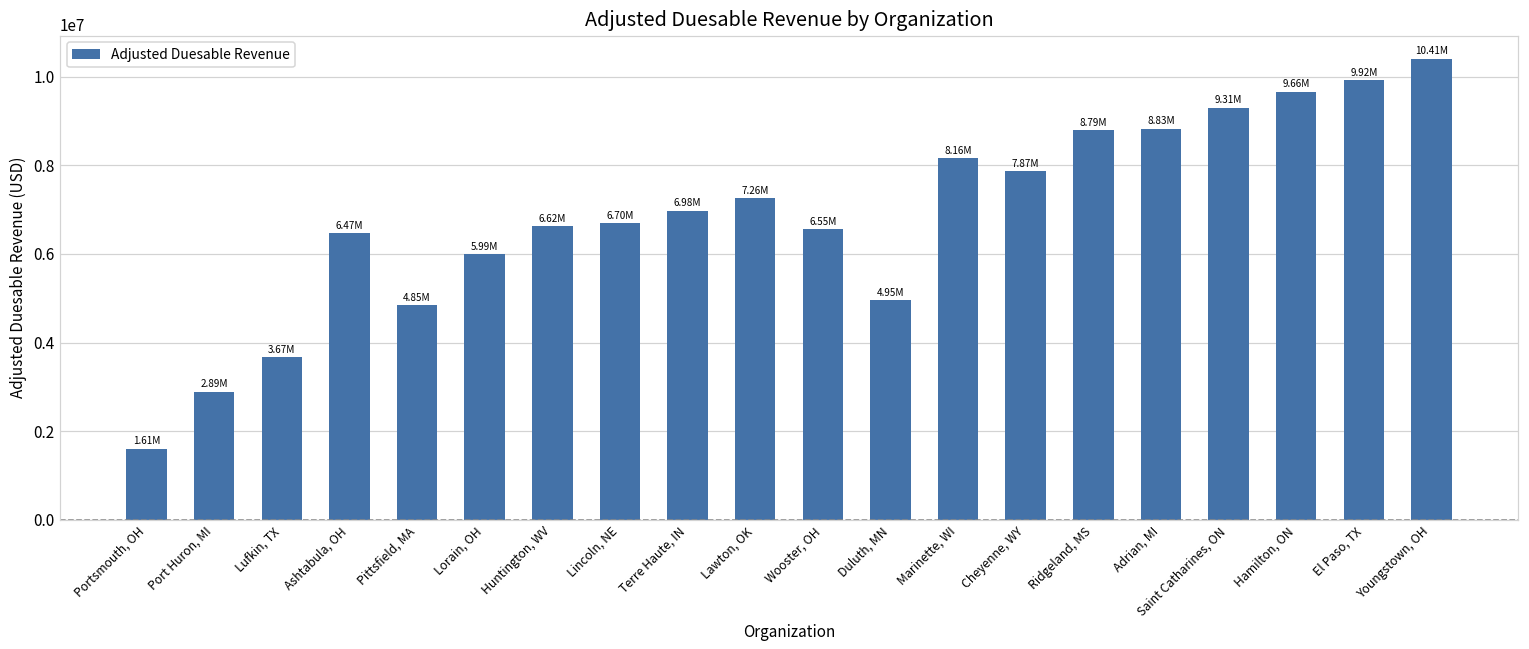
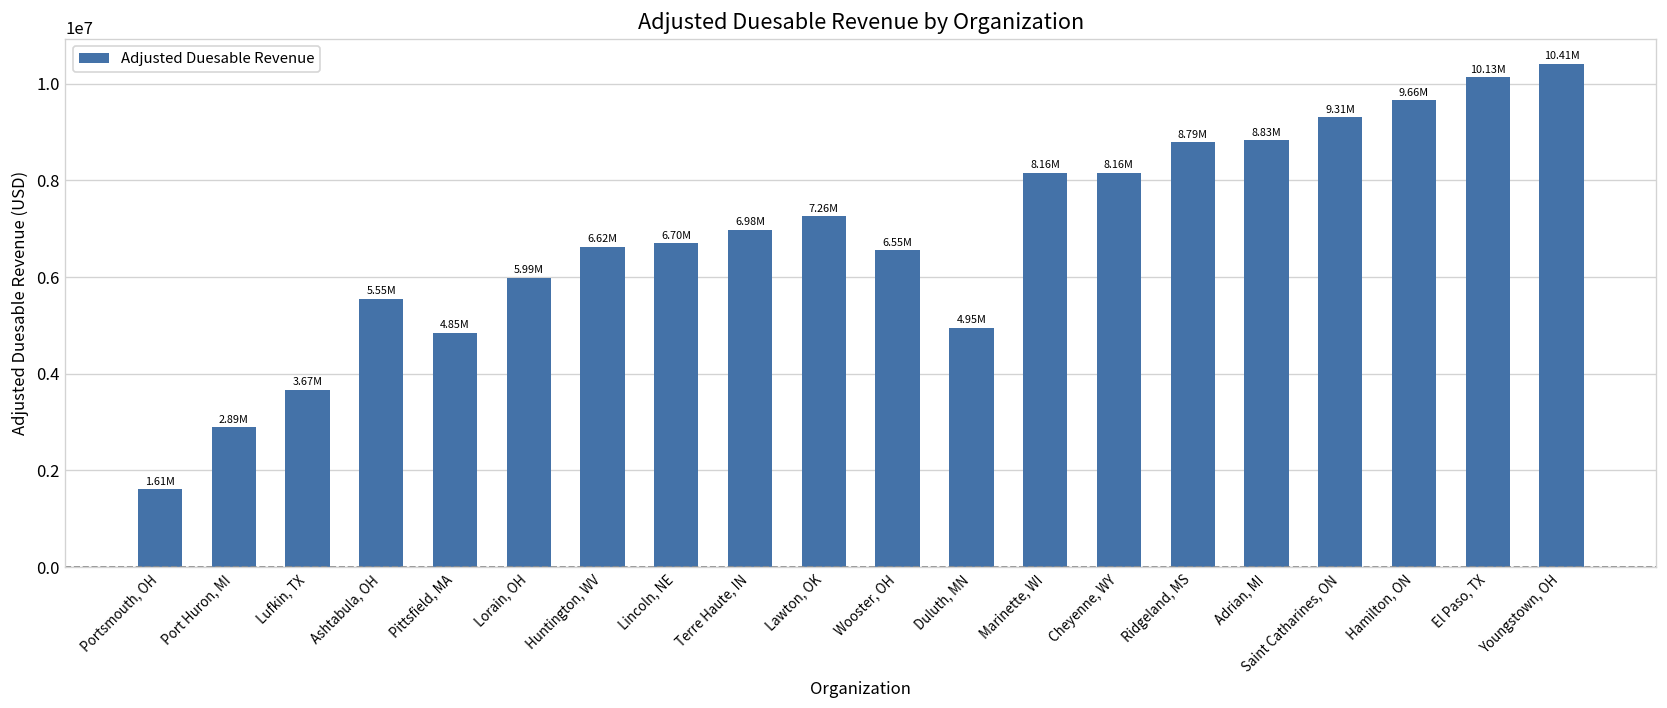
Ashtabula, OH: 6.47M -> 5.55M
Cheyenne, WY: 7.87M -> 8.16M
El Paso, TX: 9.92M -> 10.13M
